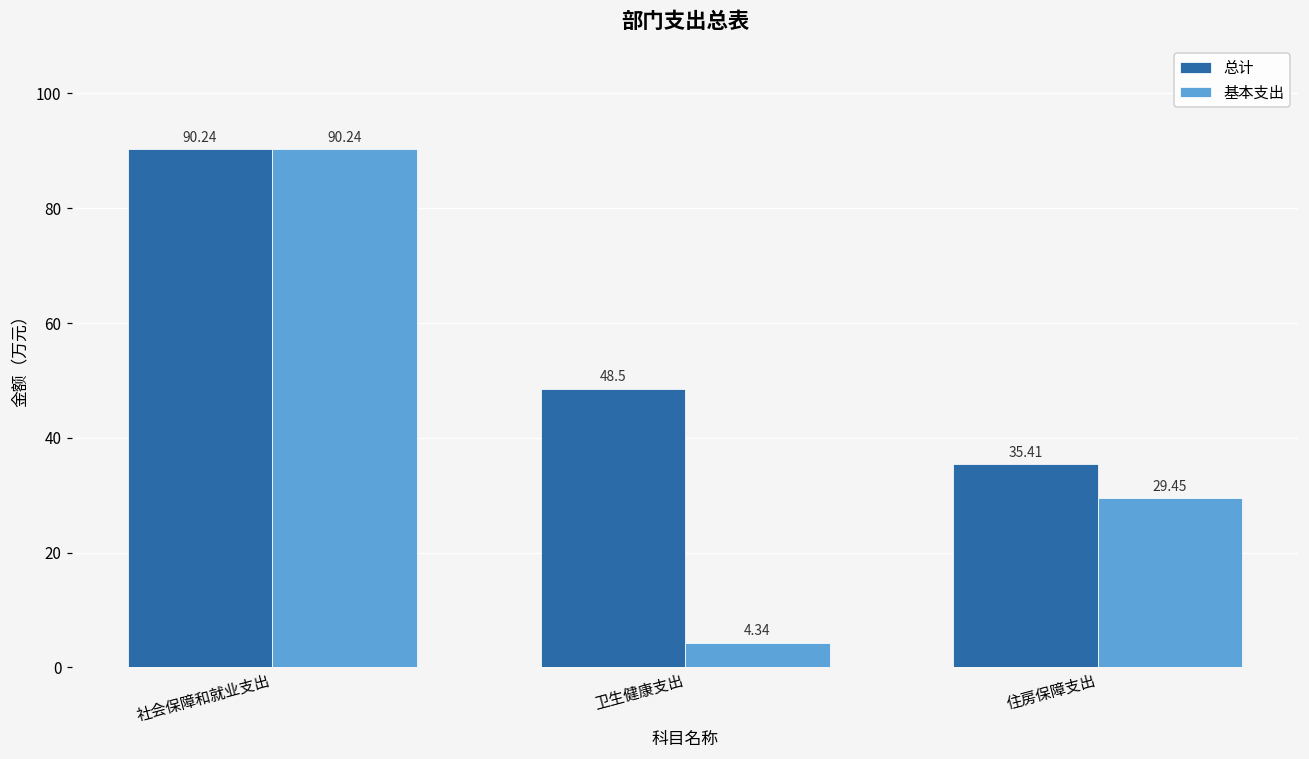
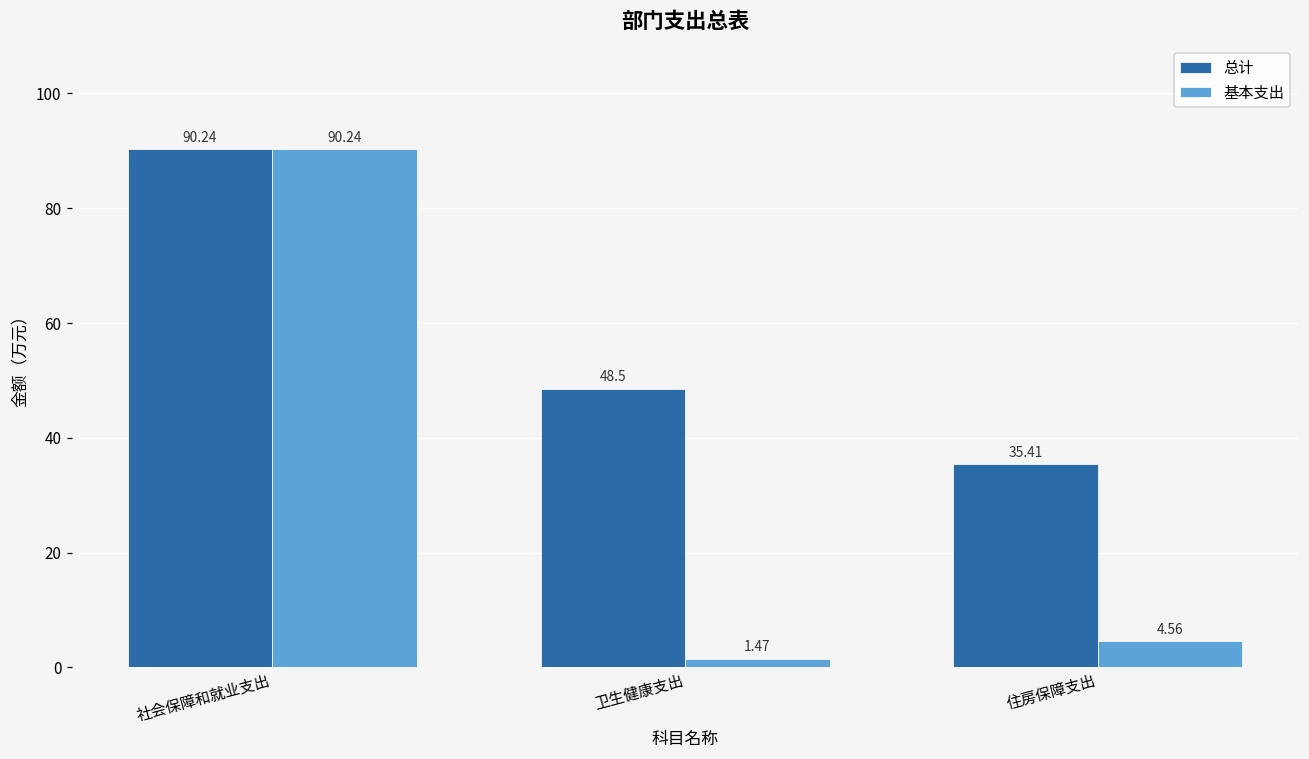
基本支出, 卫生健康支出: 4.34 -> 1.47
基本支出, 住房保障支出: 29.45 -> 4.56
